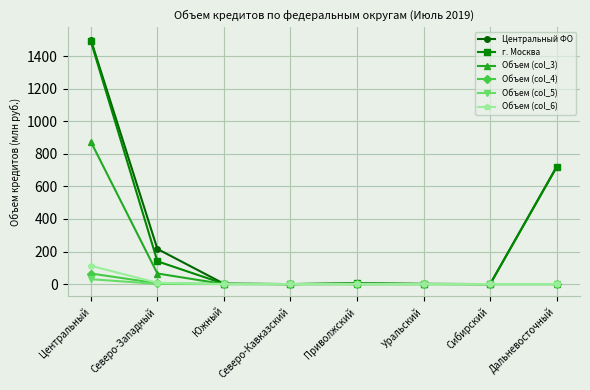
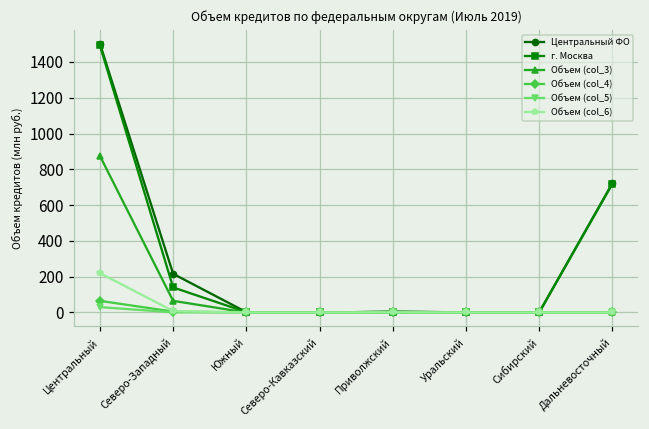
Объем (col_6), Центральный: 110 -> 220
